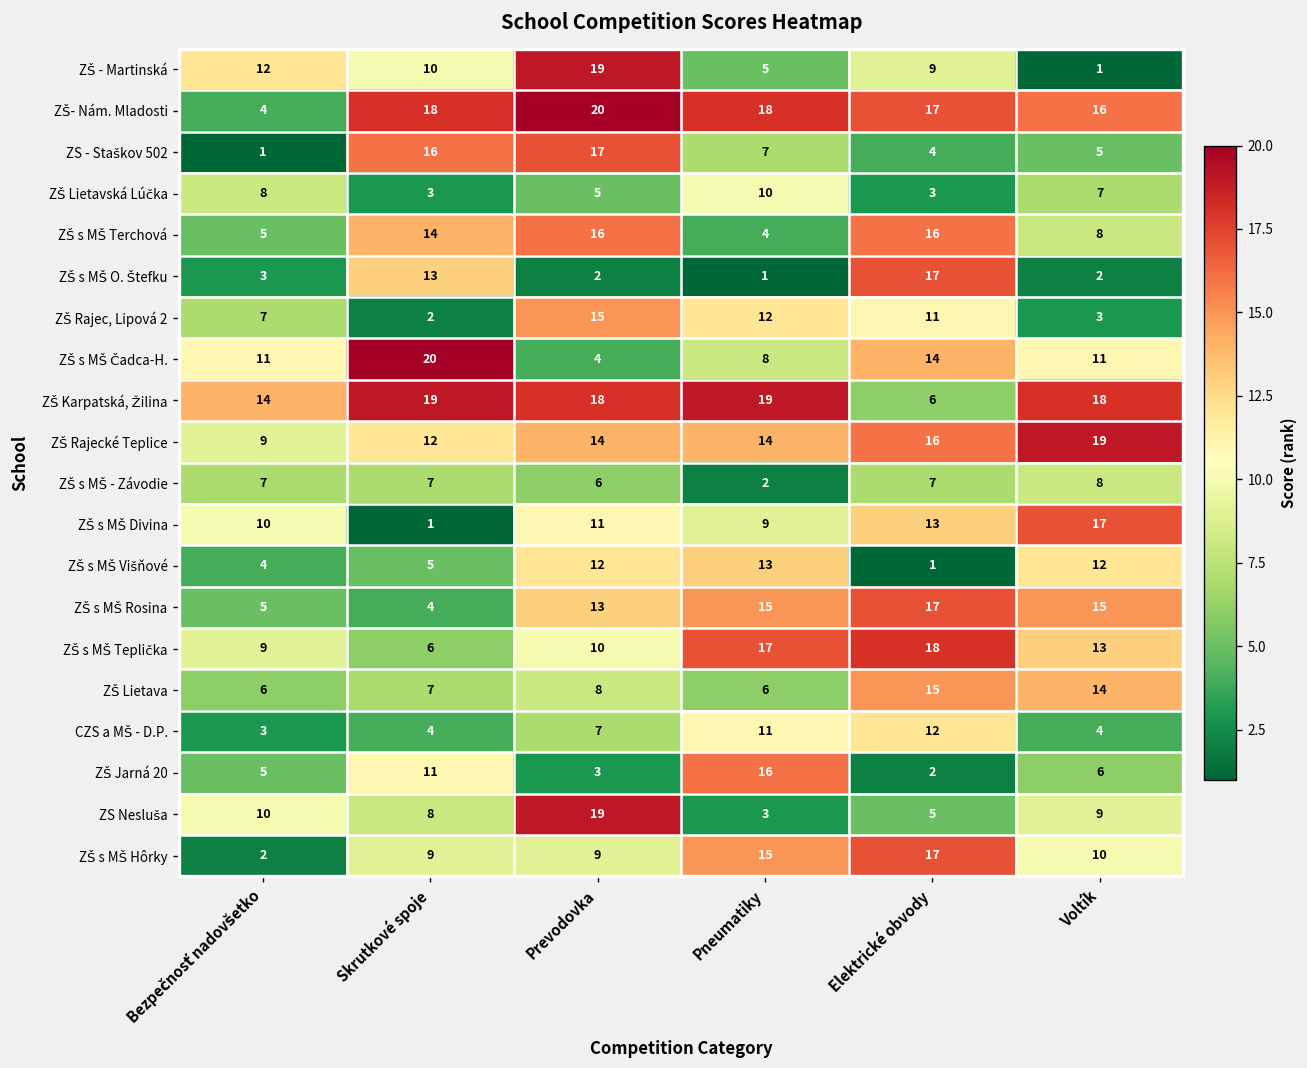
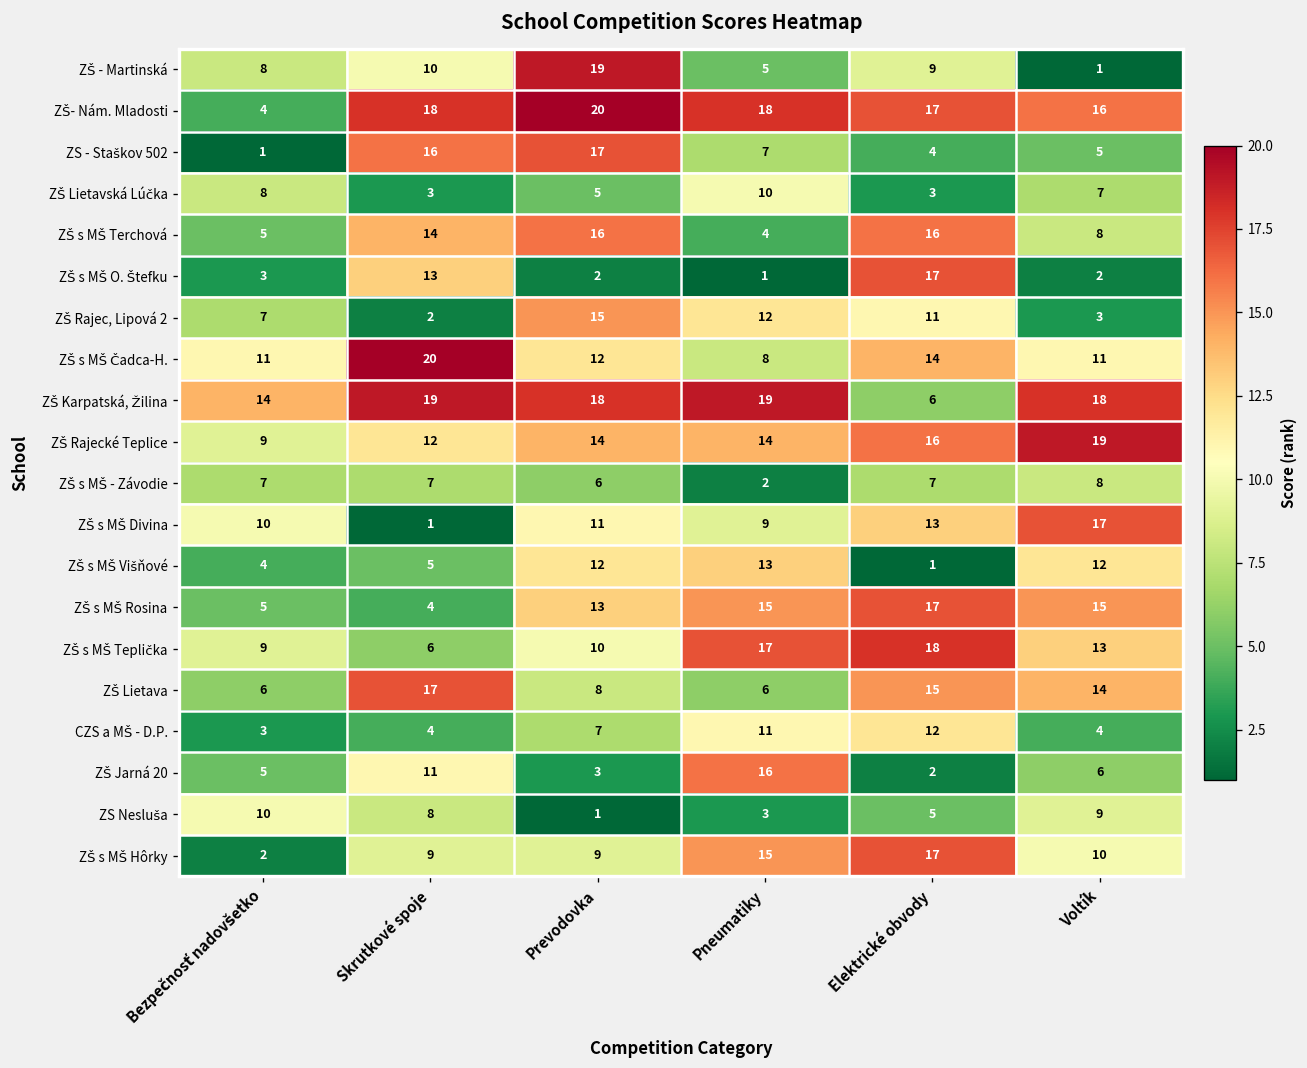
ZŠ - Martinská, Bezpečnosť nadovšetko: 12 -> 8
ZŠ s MŠ Čadca-H., Prevodovka: 4 -> 12
ZŠ Lietava, Skrutkové spoje: 7 -> 17
ZS Nesluša, Prevodovka: 19 -> 1
